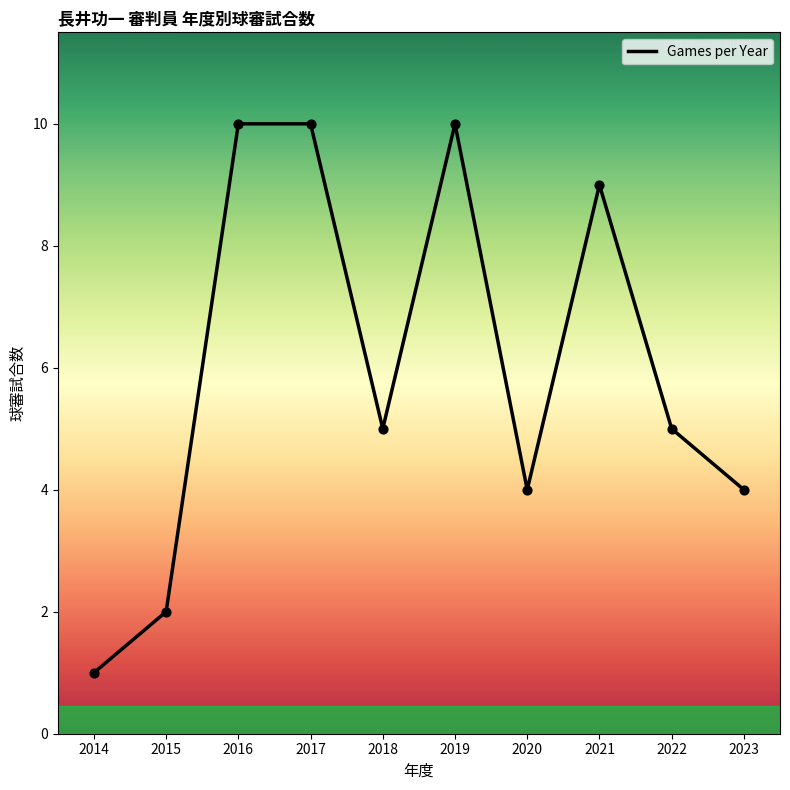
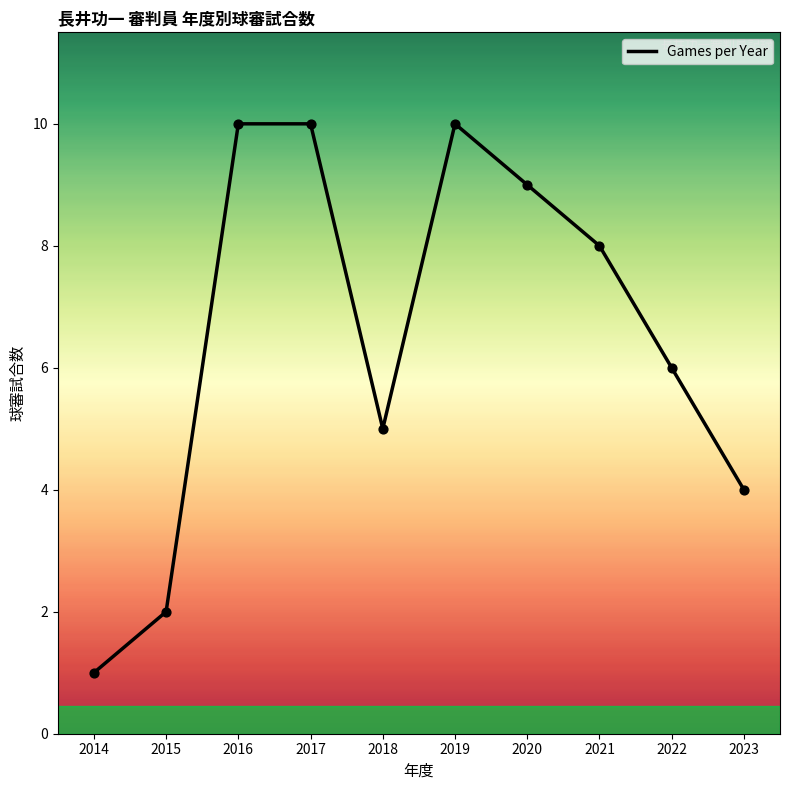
2020: 4 -> 9
2021: 9 -> 8
2022: 5 -> 6
